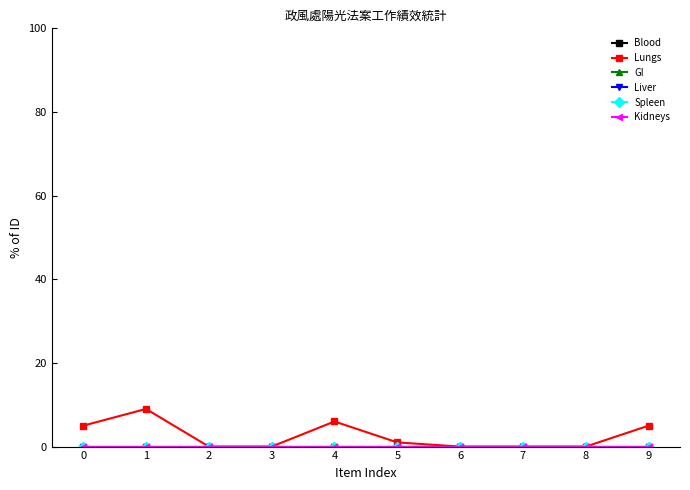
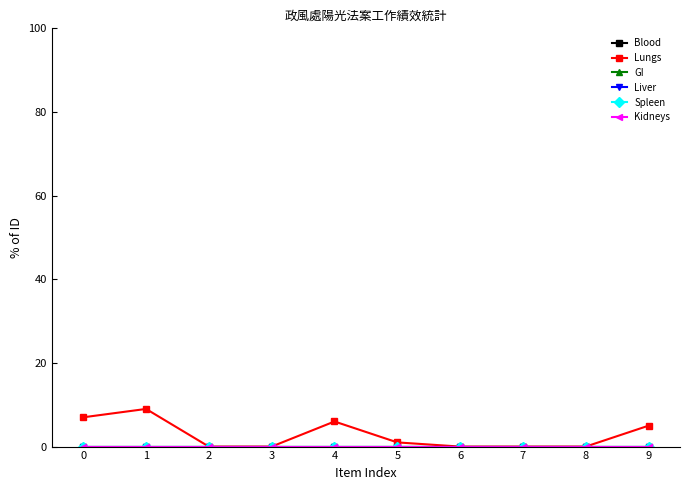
Lungs, 0: 5 -> 7
